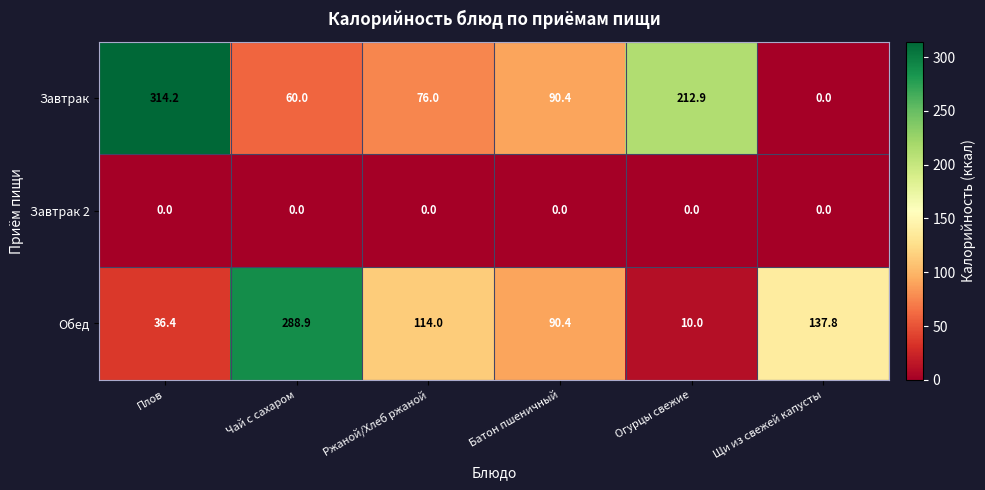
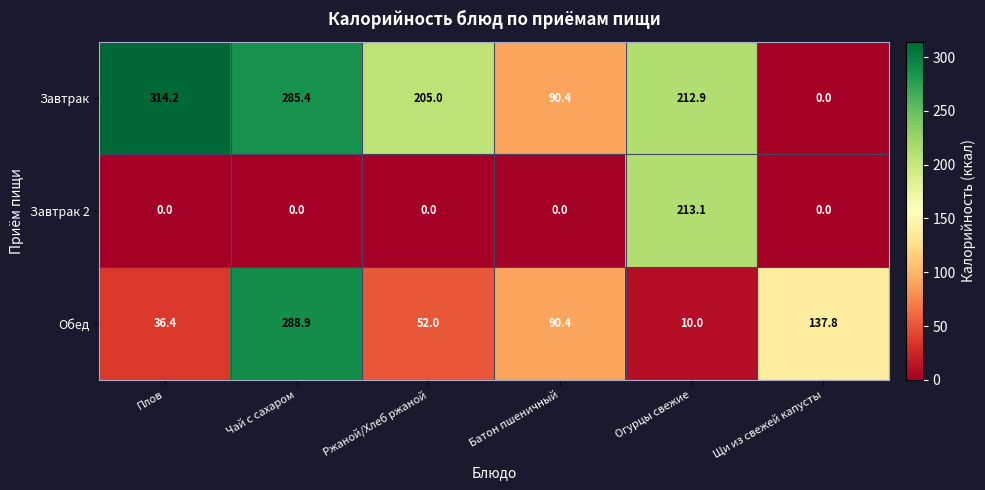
Завтрак, Чай с сахаром: 60.0 -> 285.4
Завтрак, Ржаной/Хлеб ржаной: 76.0 -> 205.0
Завтрак 2, Огурцы свежие: 0.0 -> 213.1
Обед, Ржаной/Хлеб ржаной: 114.0 -> 52.0
